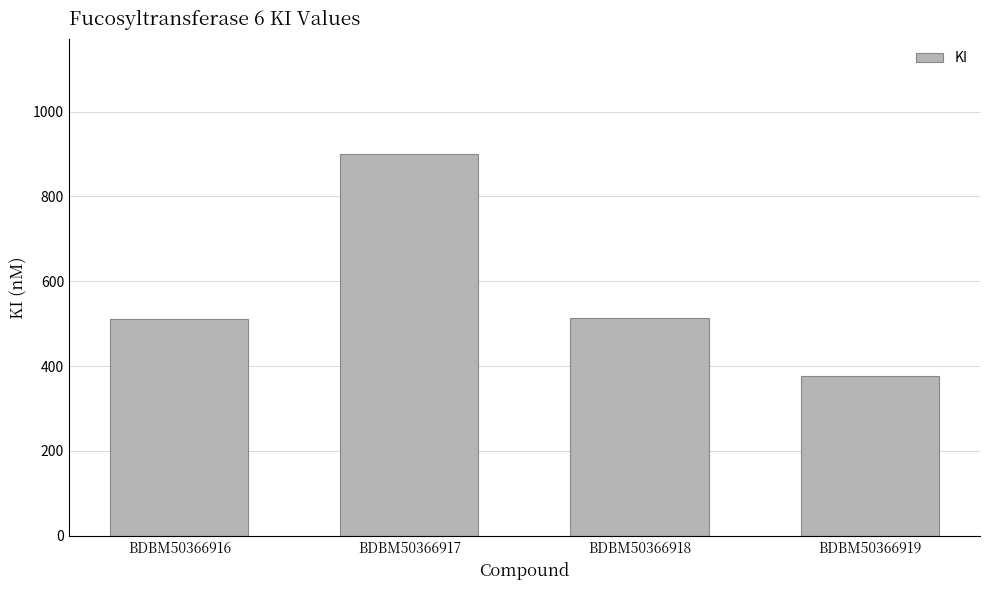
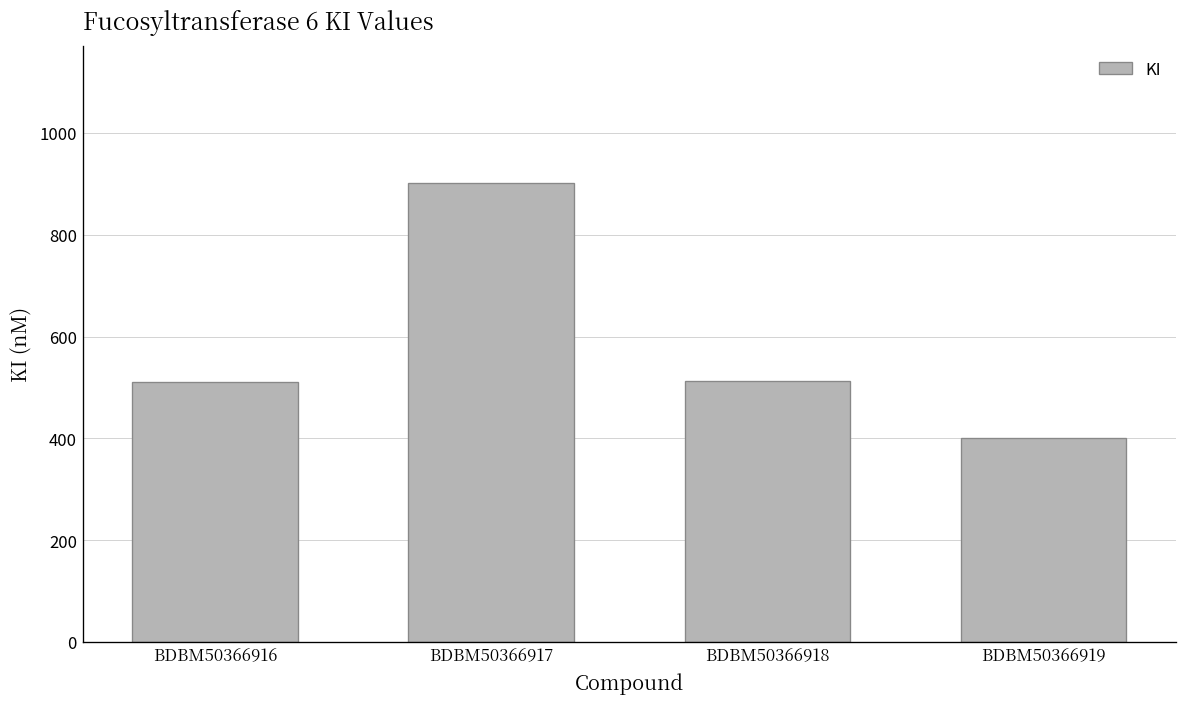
BDBM50366919: 380 -> 400
